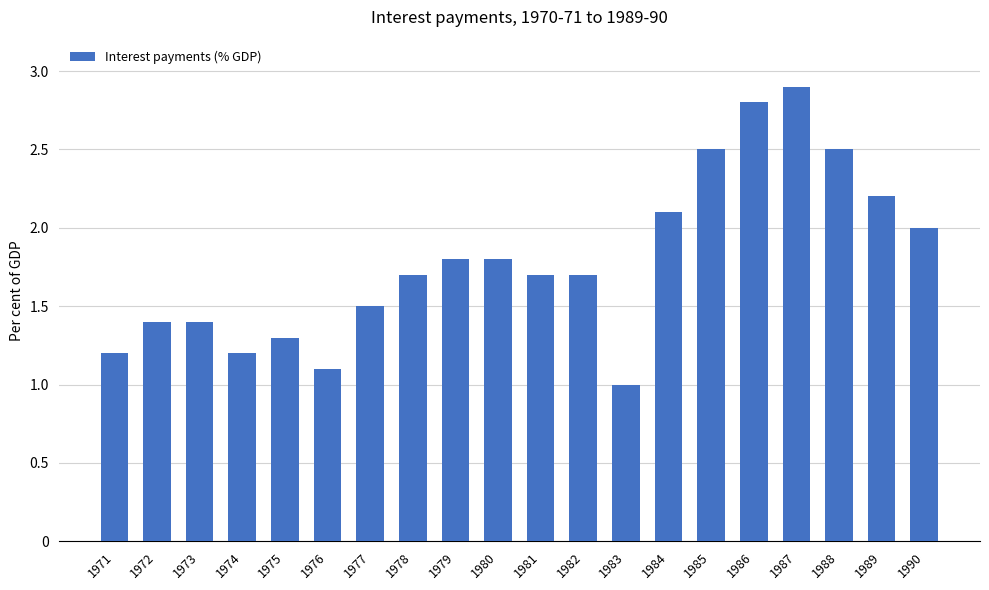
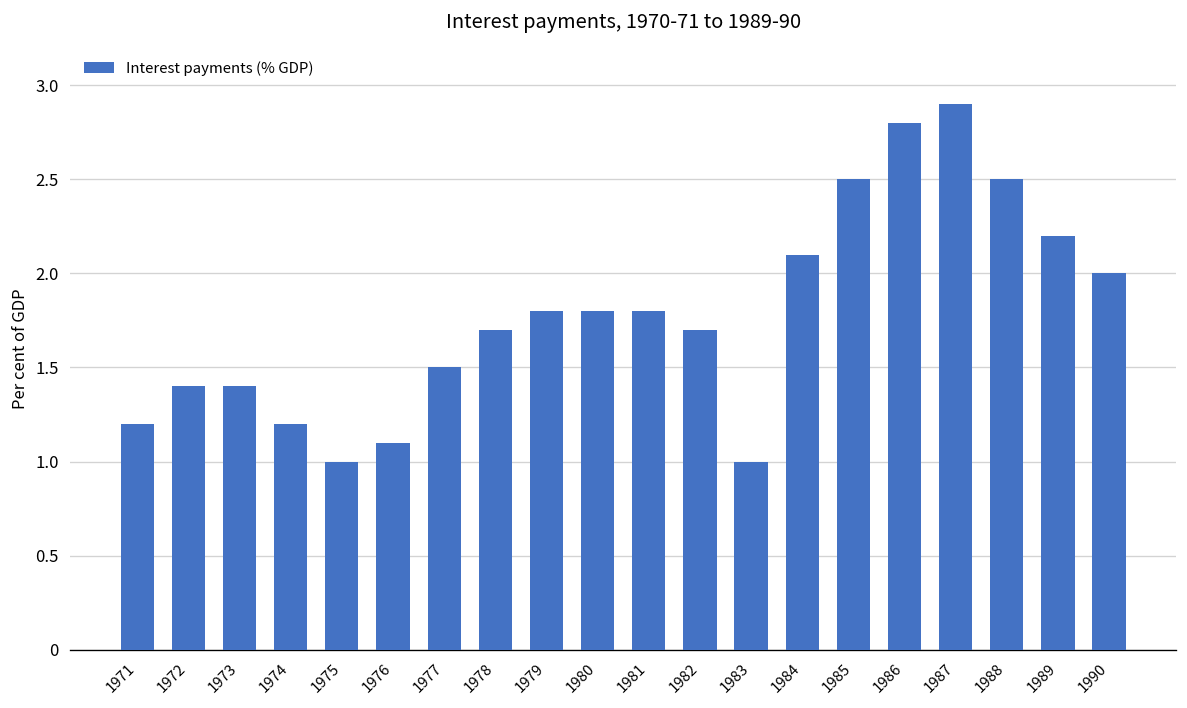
1975: 1.3 -> 1.0
1981: 1.7 -> 1.8
